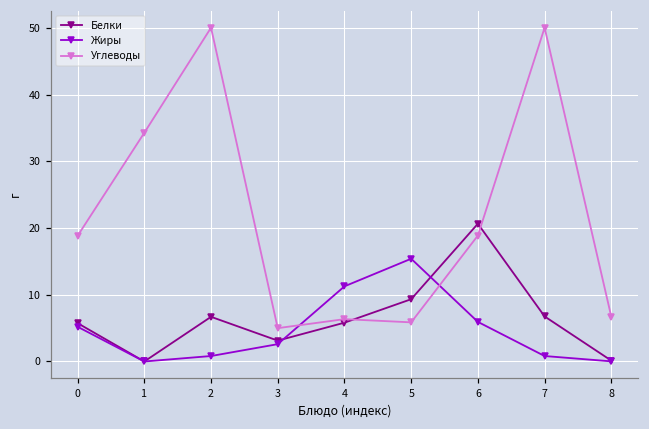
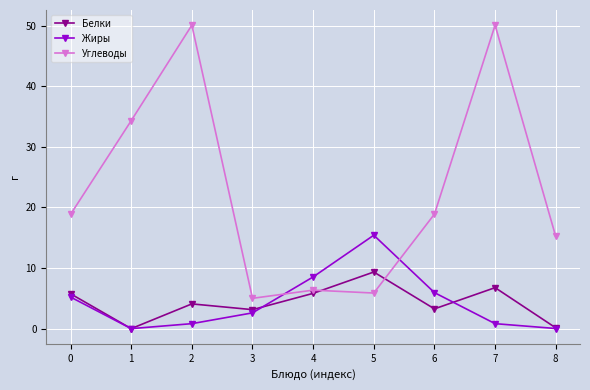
Белки, 2: 7 -> 4
Жиры, 4: 11 -> 9
Белки, 6: 21 -> 3
Углеводы, 8: 7 -> 15
